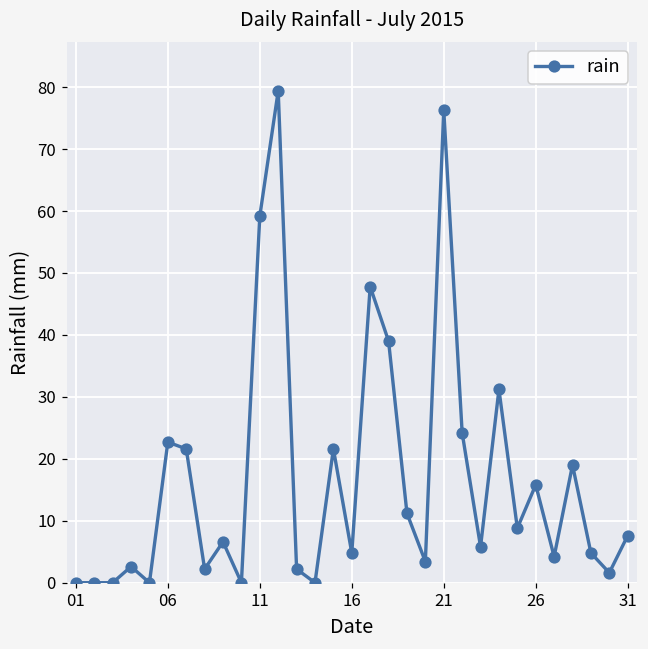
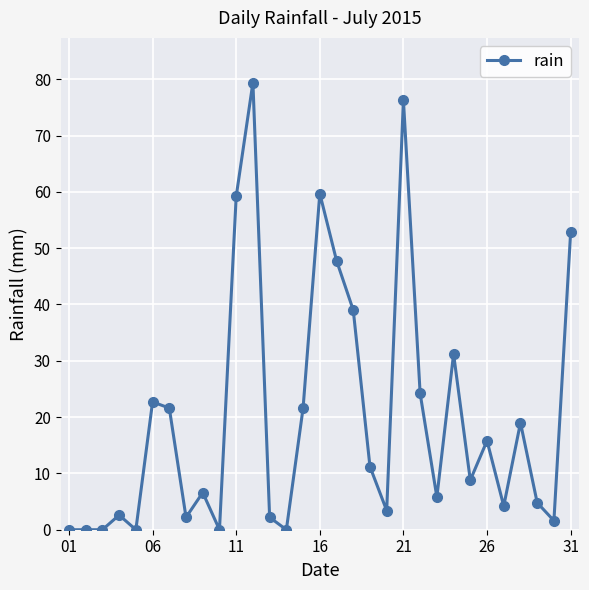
16: 5 -> 60
31: 8 -> 53
